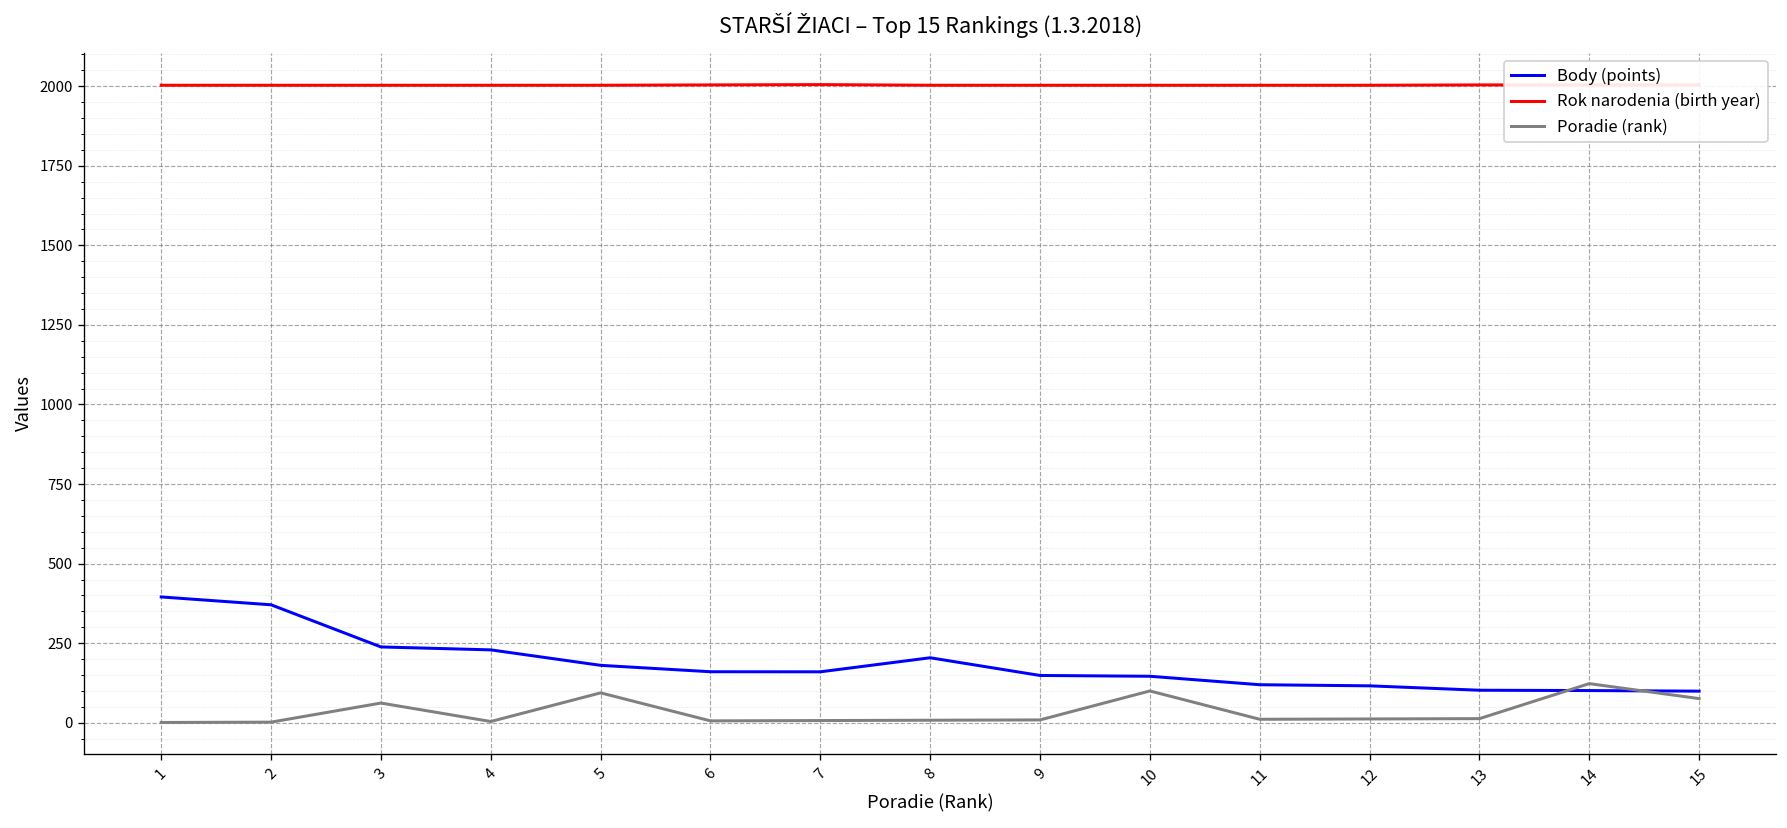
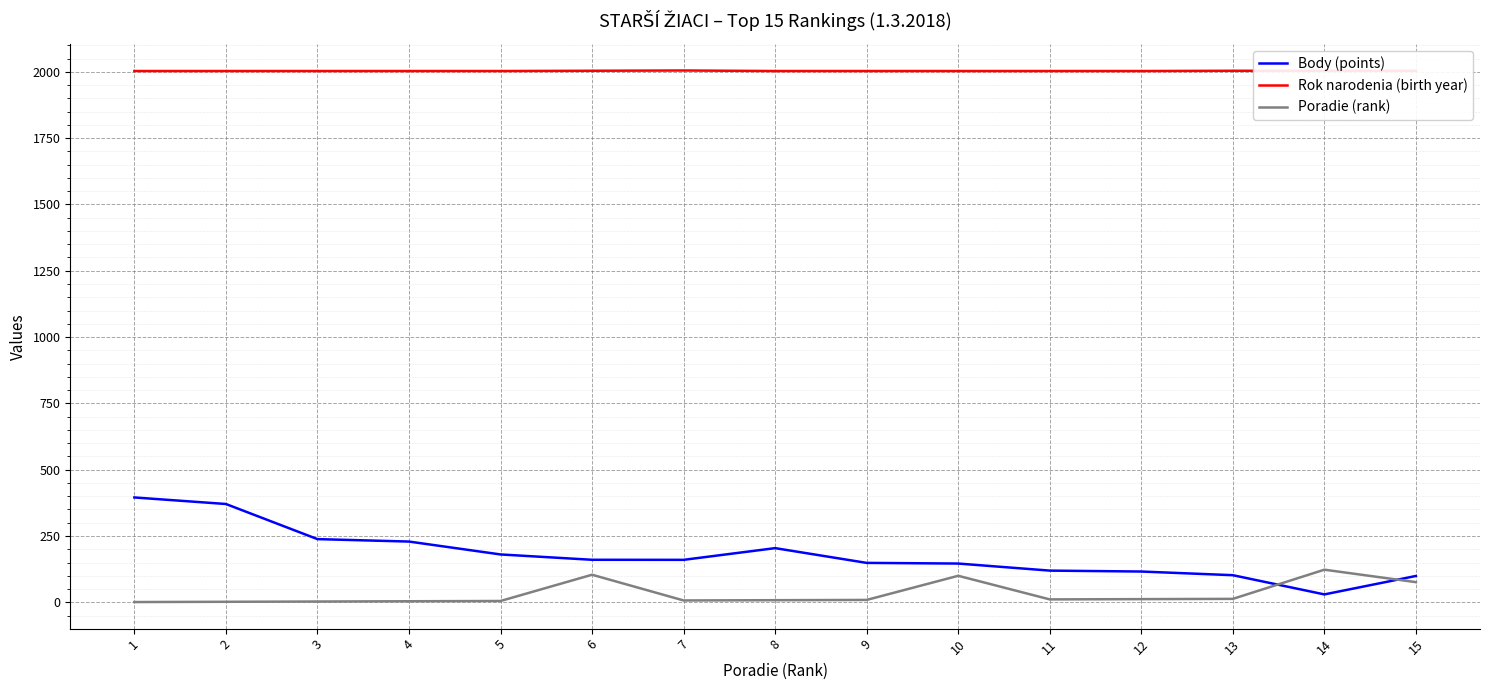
Poradie (rank), 3: 60 -> 0
Poradie (rank), 5: 90 -> 10
Poradie (rank), 6: 10 -> 100
Body (points), 14: 100 -> 30
